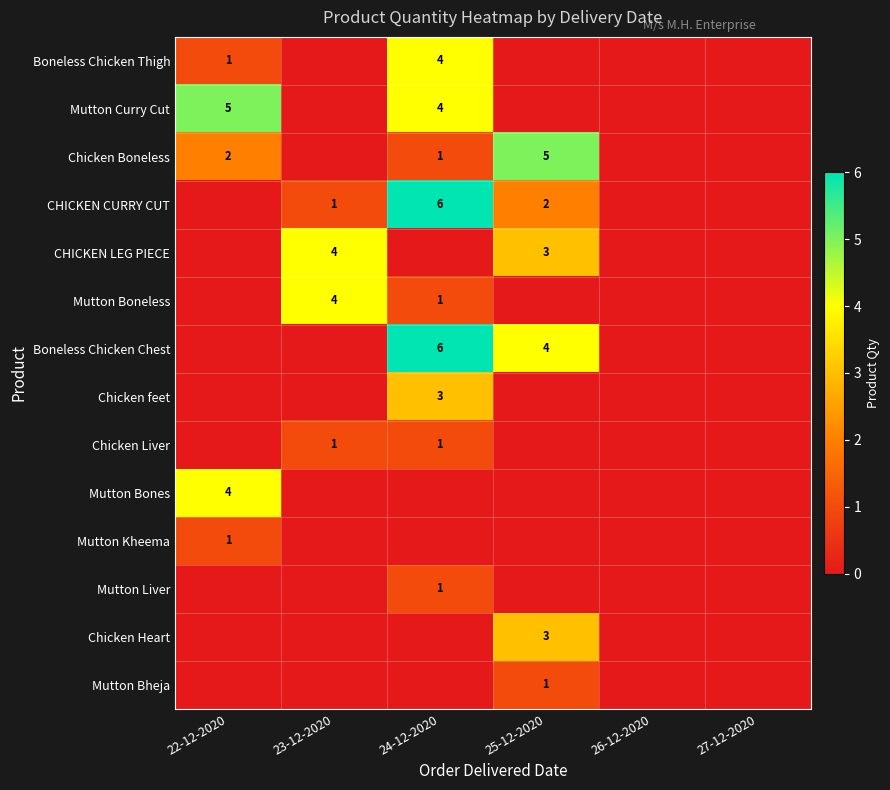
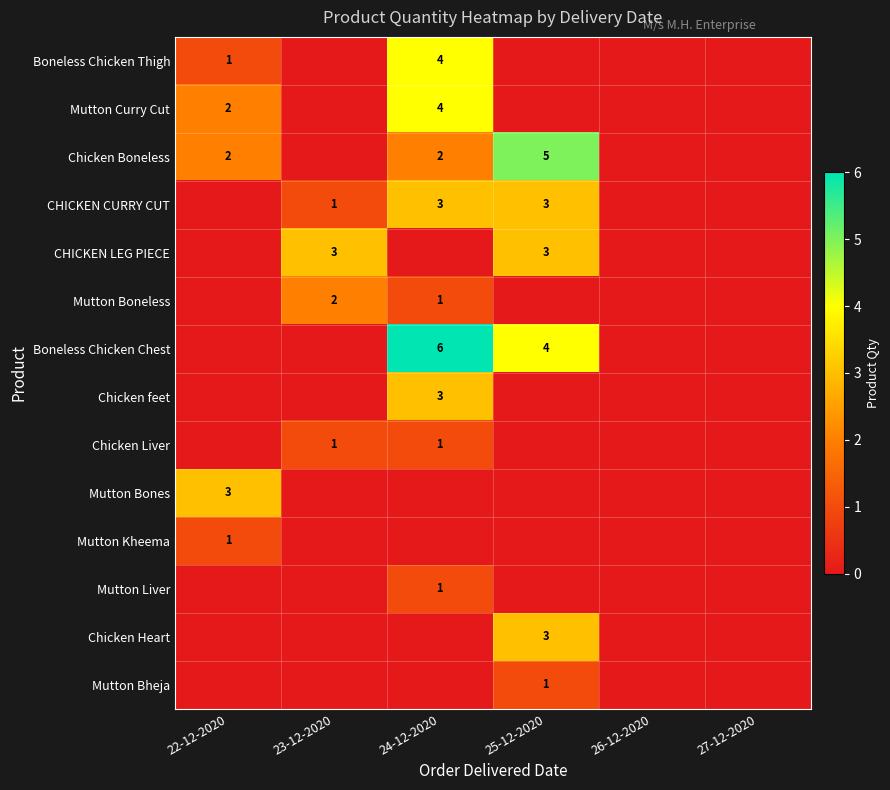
Mutton Curry Cut, 22-12-2020: 5 -> 2
Chicken Boneless, 24-12-2020: 1 -> 2
CHICKEN CURRY CUT, 24-12-2020: 6 -> 3
CHICKEN CURRY CUT, 25-12-2020: 2 -> 3
CHICKEN LEG PIECE, 23-12-2020: 4 -> 3
Mutton Boneless, 23-12-2020: 4 -> 2
Mutton Bones, 22-12-2020: 4 -> 3
